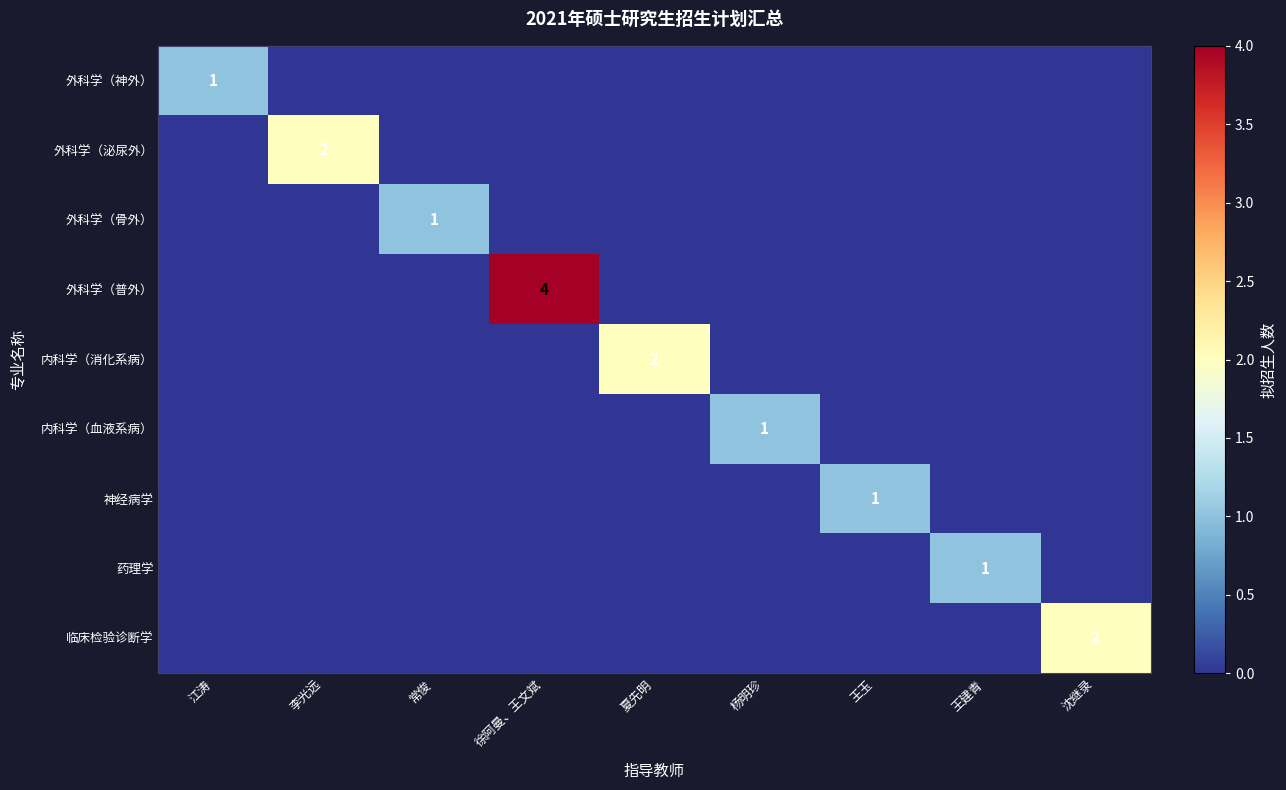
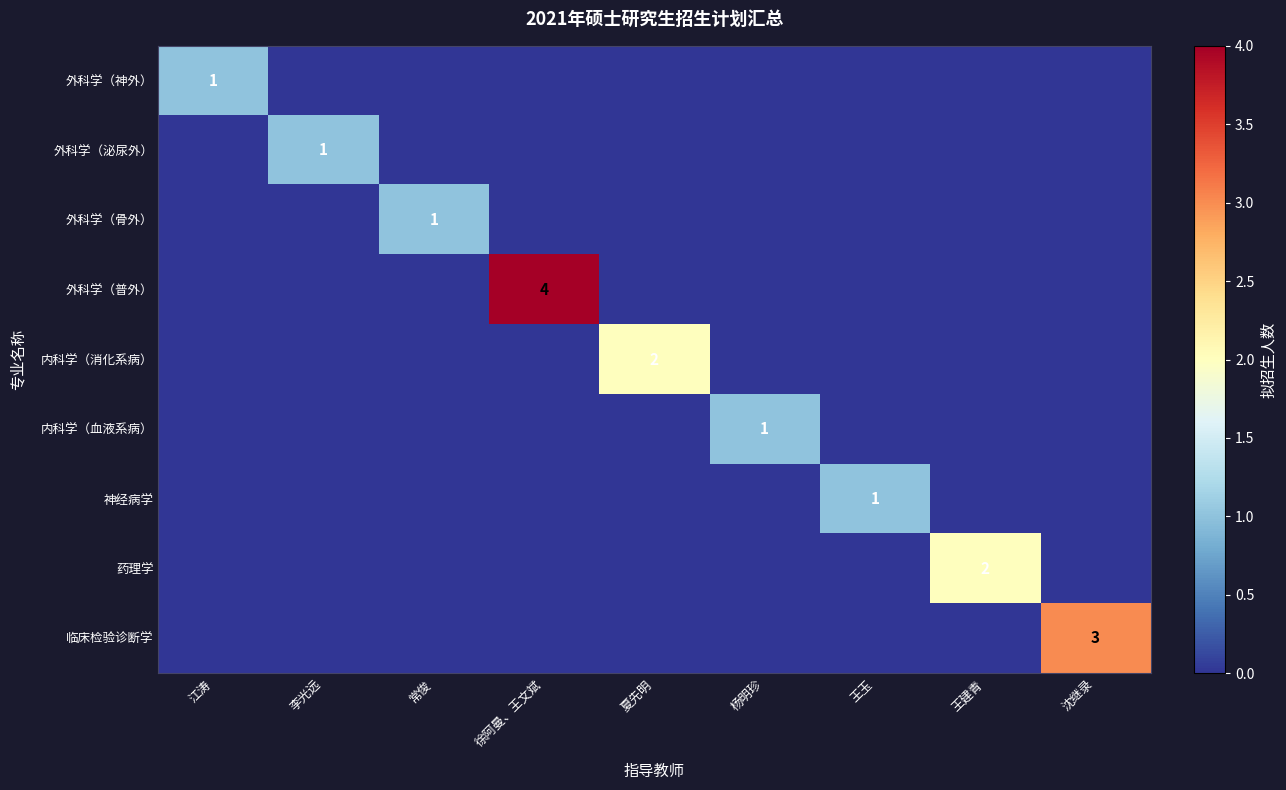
外科学（泌尿外）, 李光远: 2 -> 1
药理学, 王建青: 1 -> 2
临床检验诊断学, 沈继录: 2 -> 3
